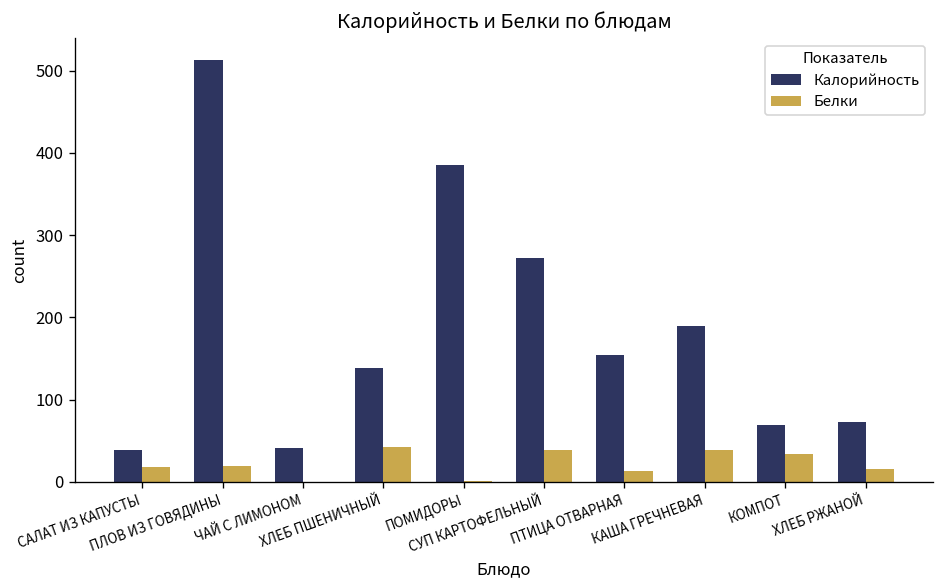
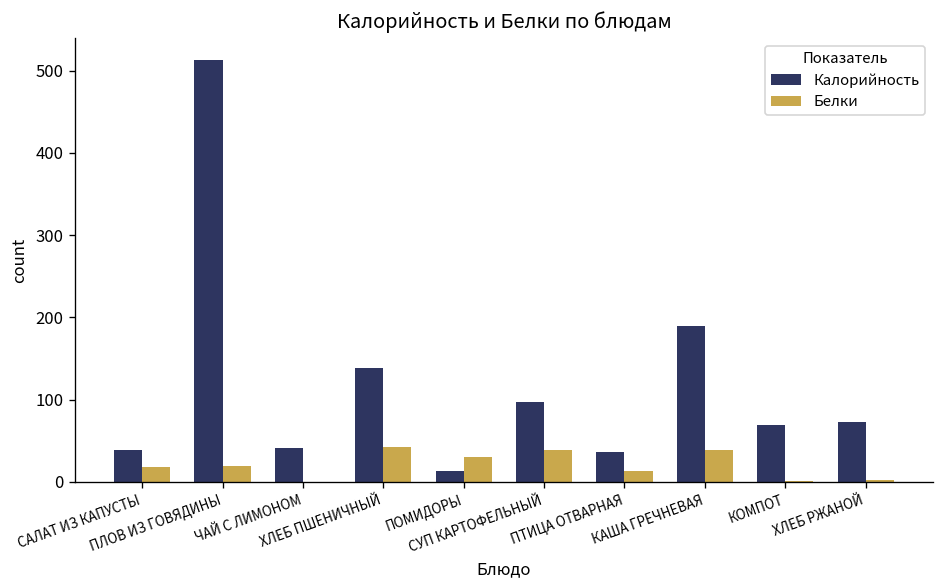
Калорийность, ПОМИДОРЫ: 390 -> 10
Белки, ПОМИДОРЫ: 0 -> 30
Калорийность, СУП КАРТОФЕЛЬНЫЙ: 270 -> 100
Калорийность, ПТИЦА ОТВАРНАЯ: 150 -> 40
Белки, КОМПОТ: 30 -> 0
Белки, ХЛЕБ РЖАНОЙ: 20 -> 0
